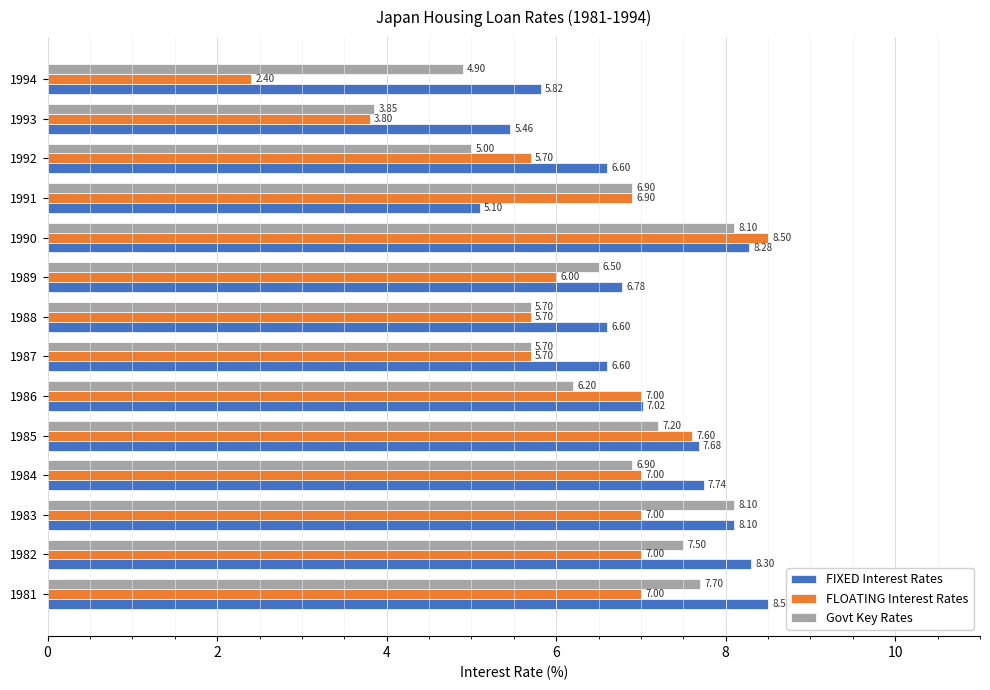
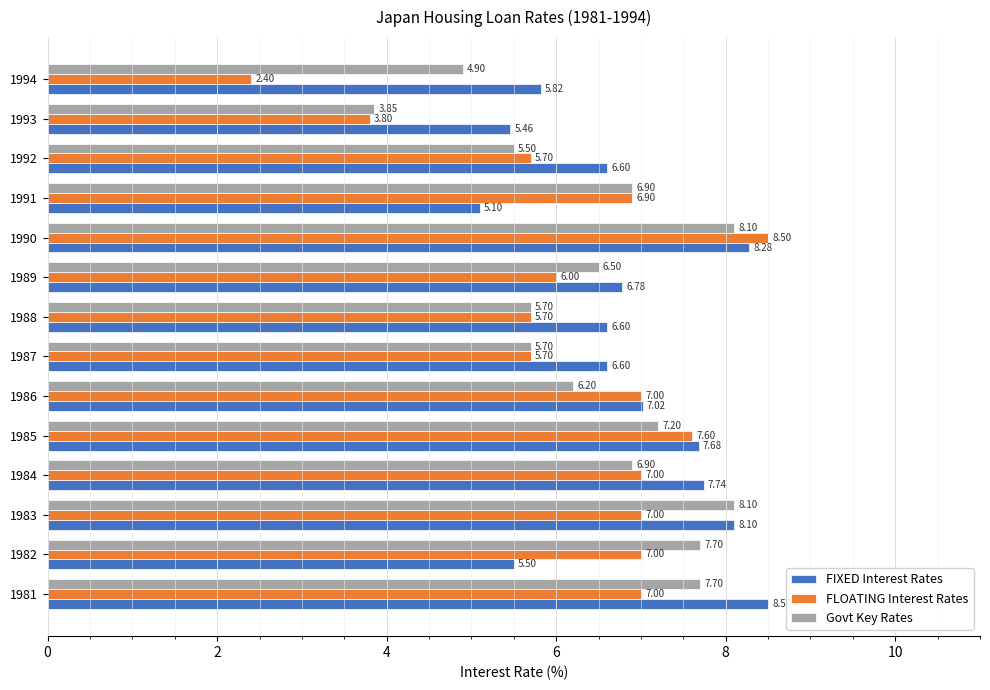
Govt Key Rates, 1992: 5.00 -> 5.50
Govt Key Rates, 1982: 7.50 -> 7.70
FIXED Interest Rates, 1982: 8.30 -> 5.50
